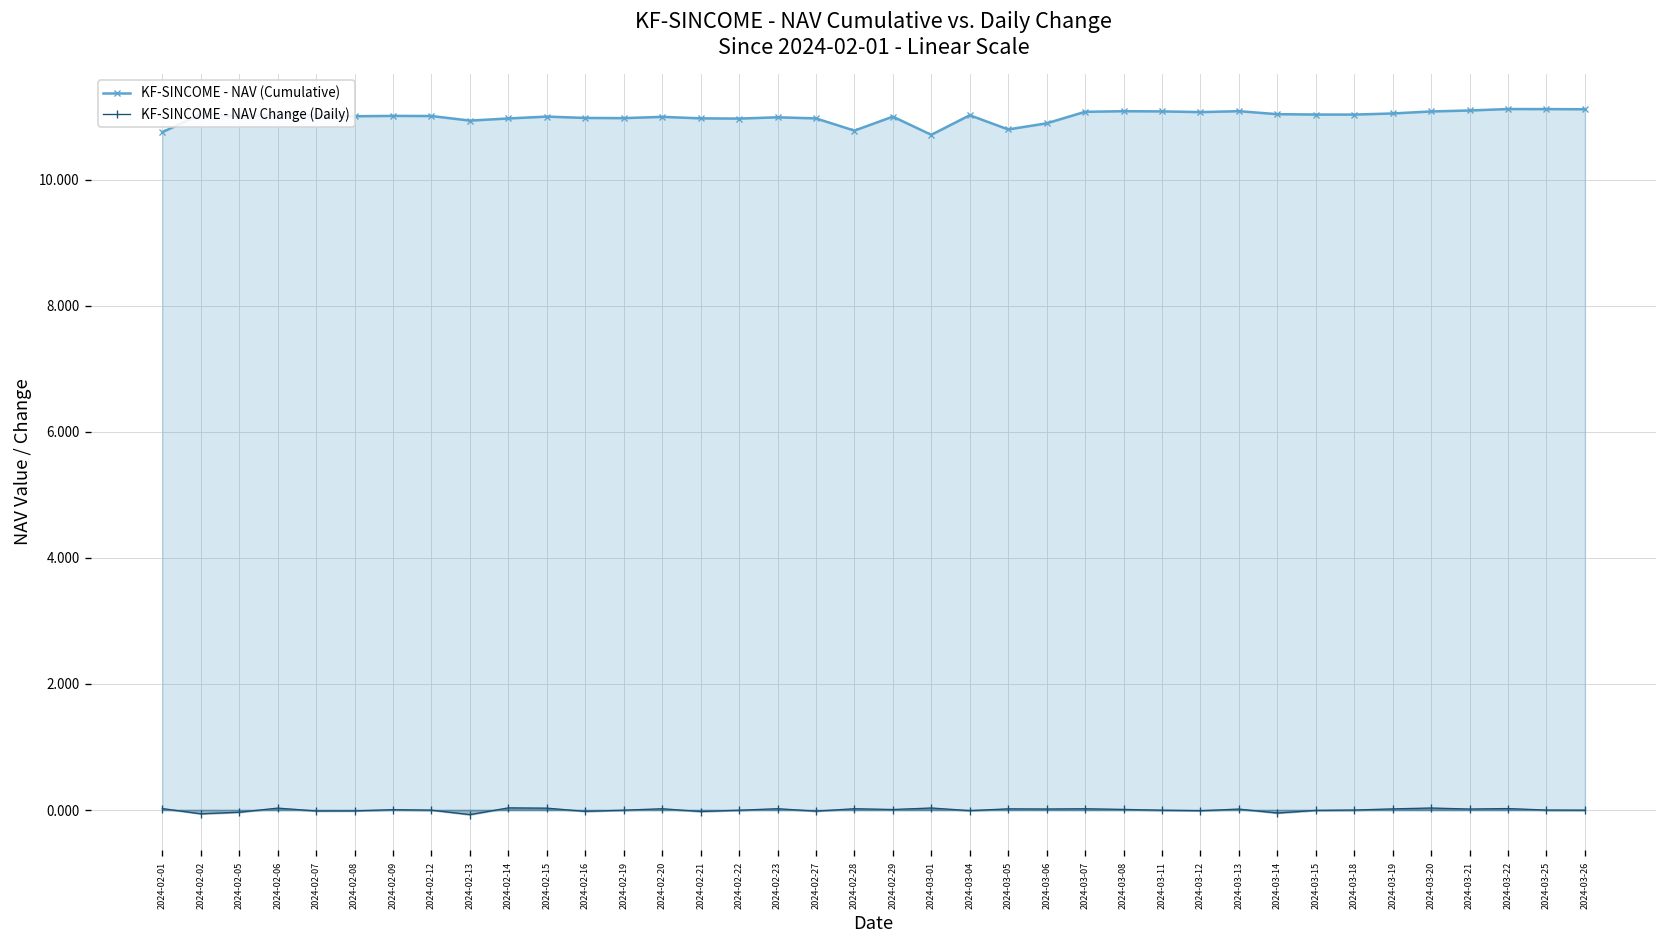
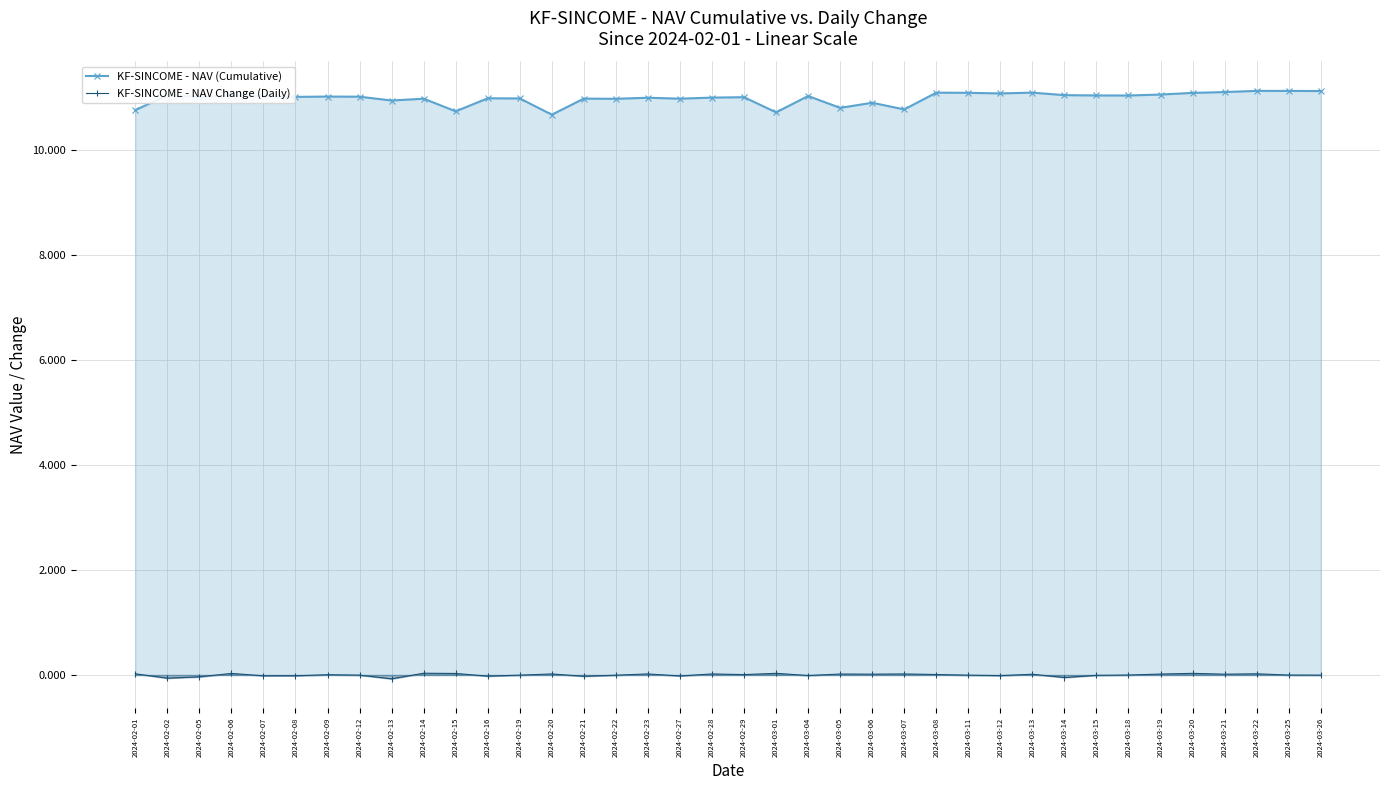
KF-SINCOME - NAV (Cumulative), 2024-02-15: 11.0 -> 10.7
KF-SINCOME - NAV (Cumulative), 2024-02-20: 11.0 -> 10.7
KF-SINCOME - NAV (Cumulative), 2024-02-28: 10.8 -> 11.0
KF-SINCOME - NAV (Cumulative), 2024-03-07: 11.1 -> 10.8
